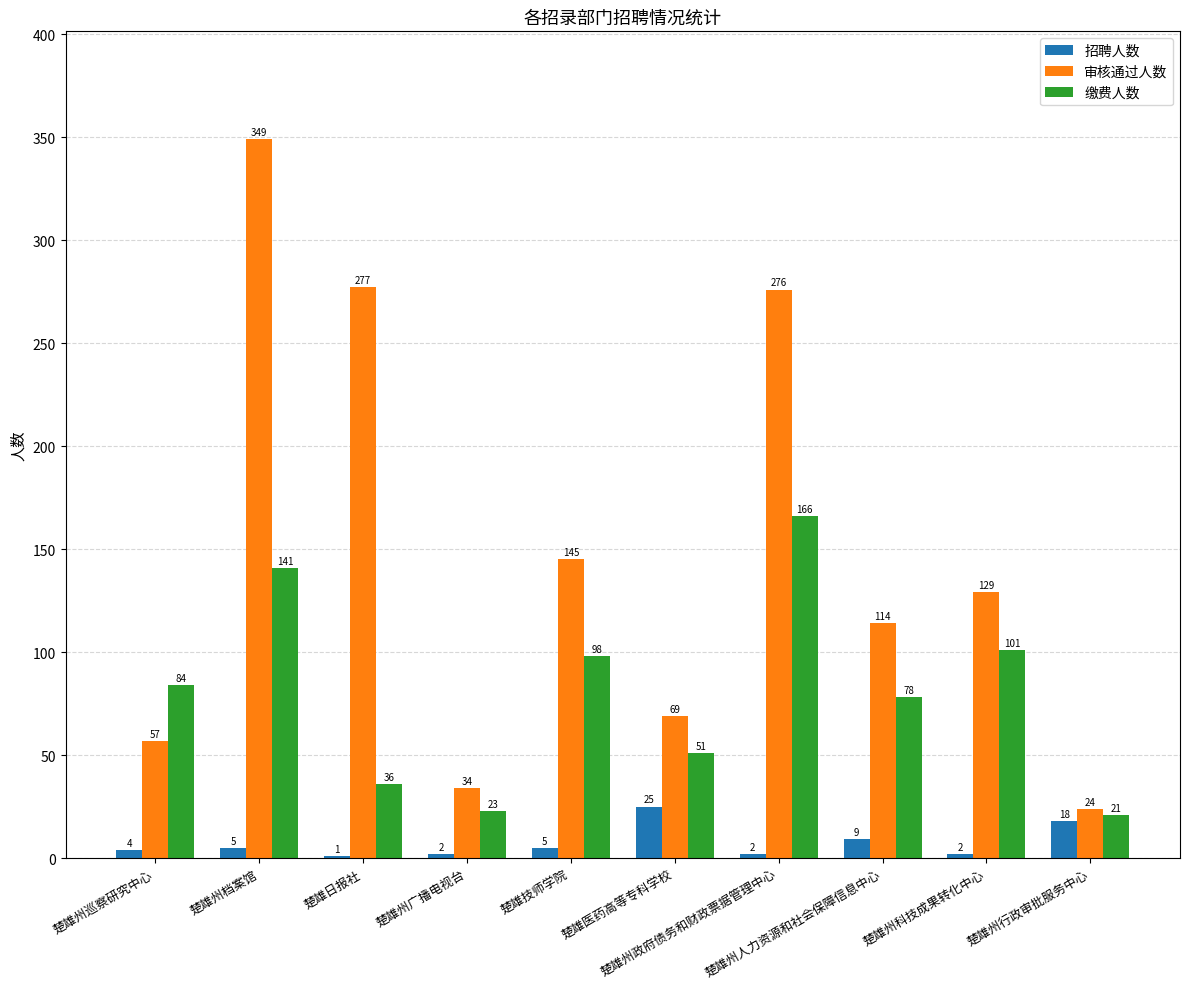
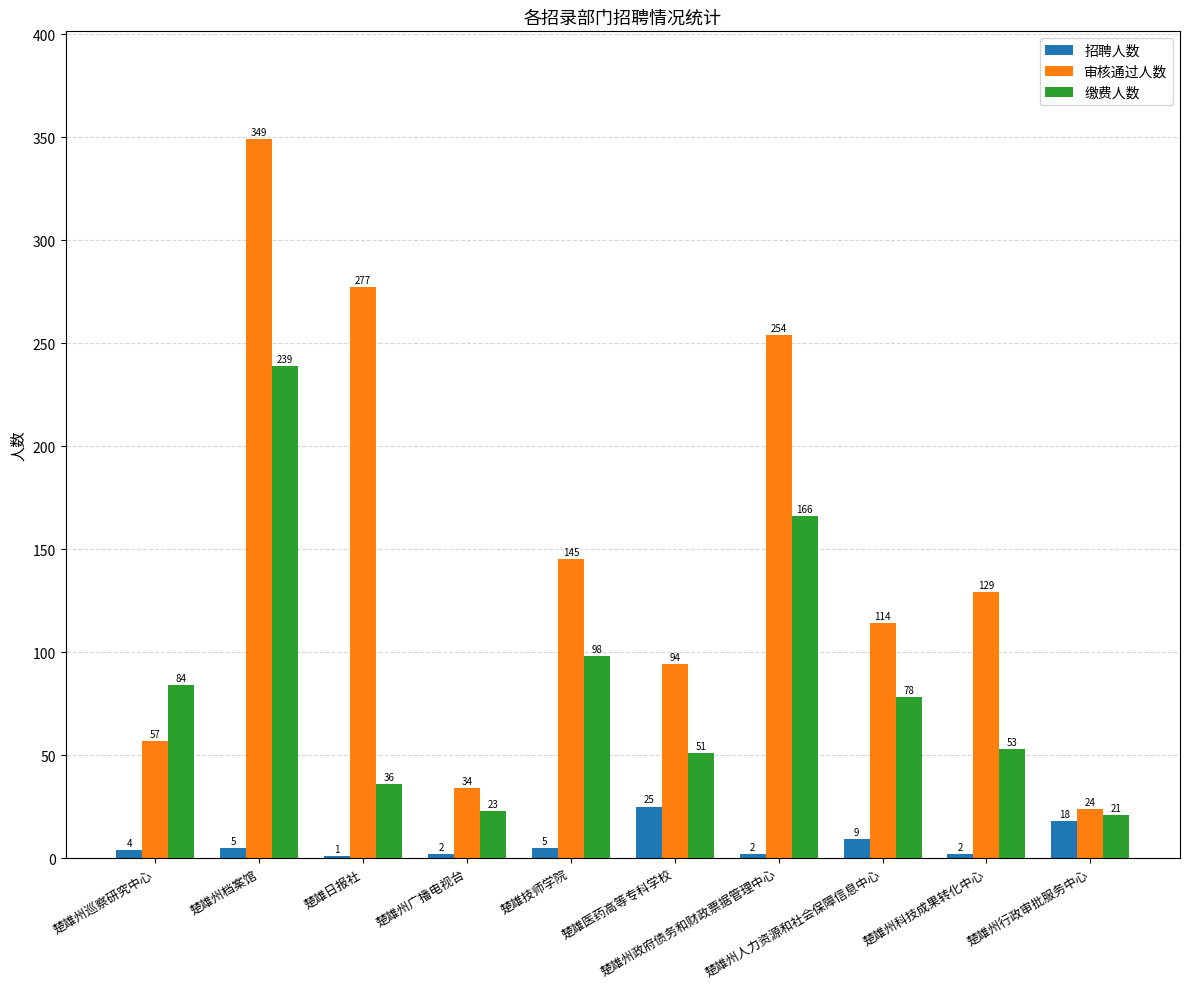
缴费人数, 楚雄州档案馆: 141 -> 239
审核通过人数, 楚雄医药高等专科学校: 69 -> 94
审核通过人数, 楚雄州政府债务和财政票据管理中心: 276 -> 254
缴费人数, 楚雄州科技成果转化中心: 101 -> 53
